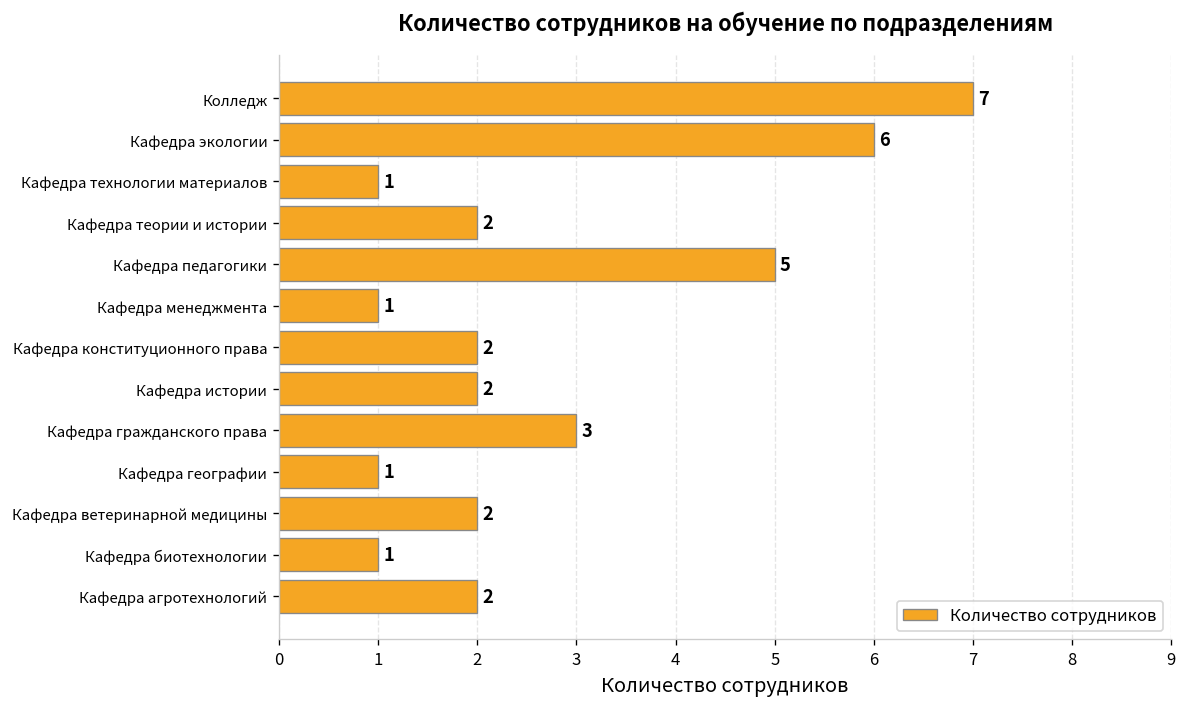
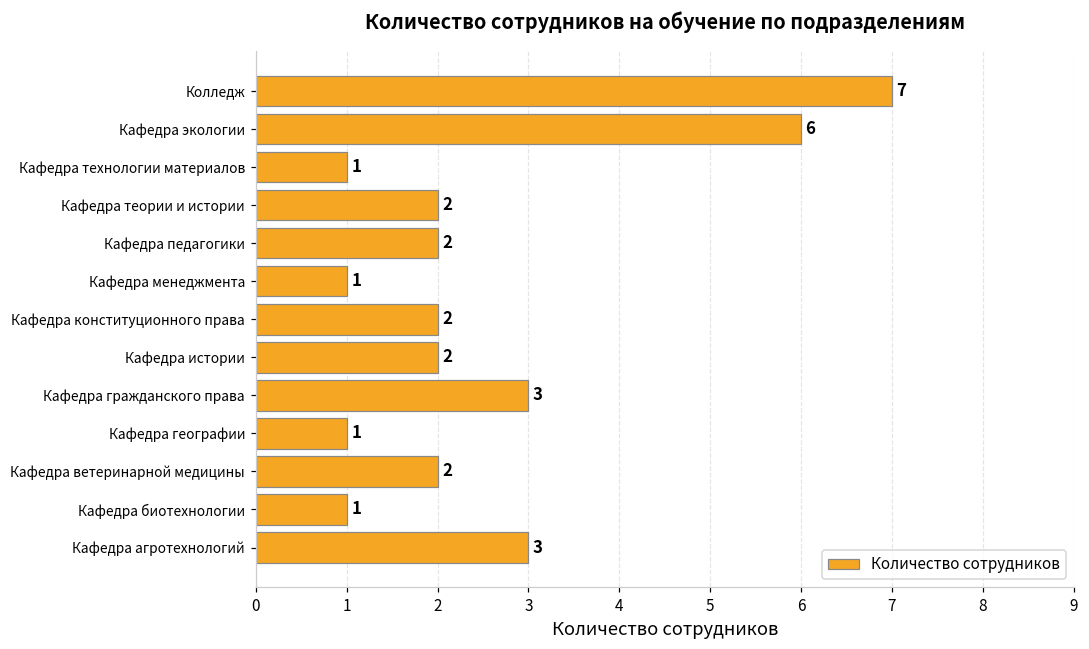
Кафедра педагогики: 5 -> 2
Кафедра агротехнологий: 2 -> 3
